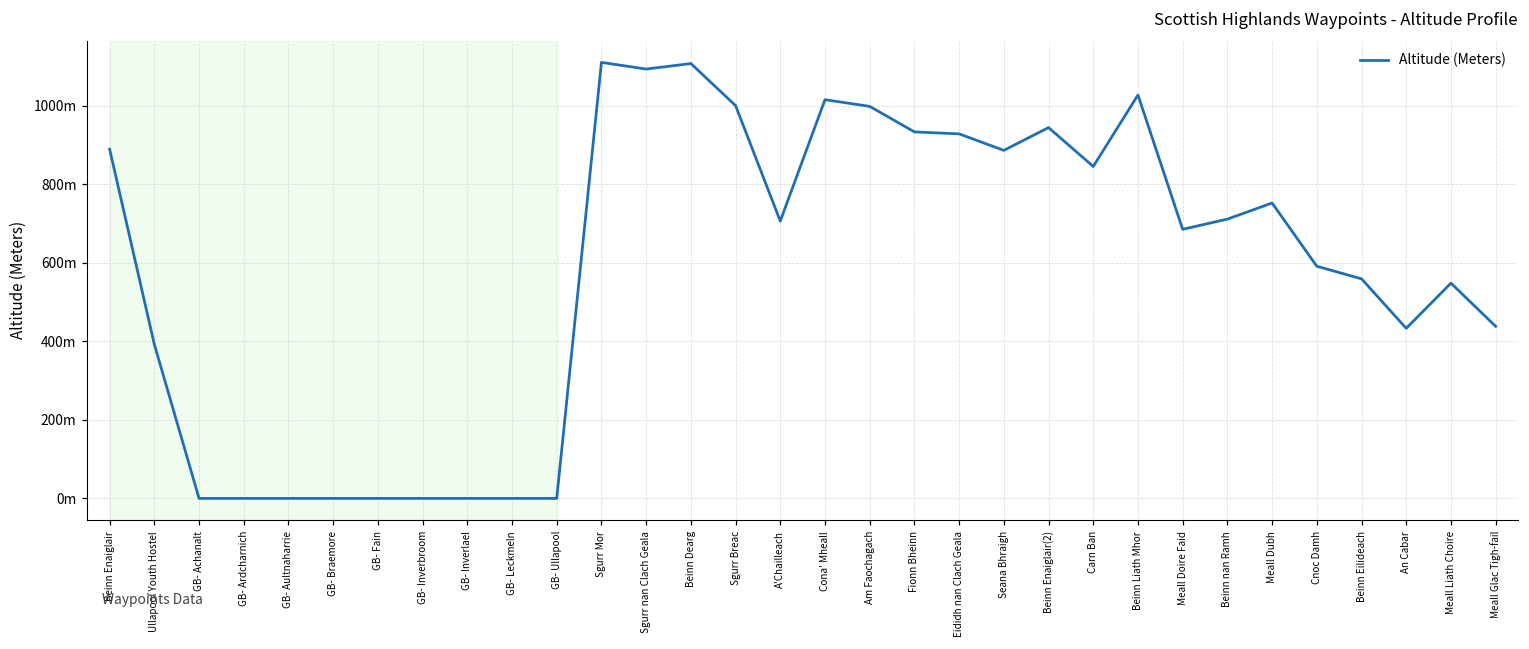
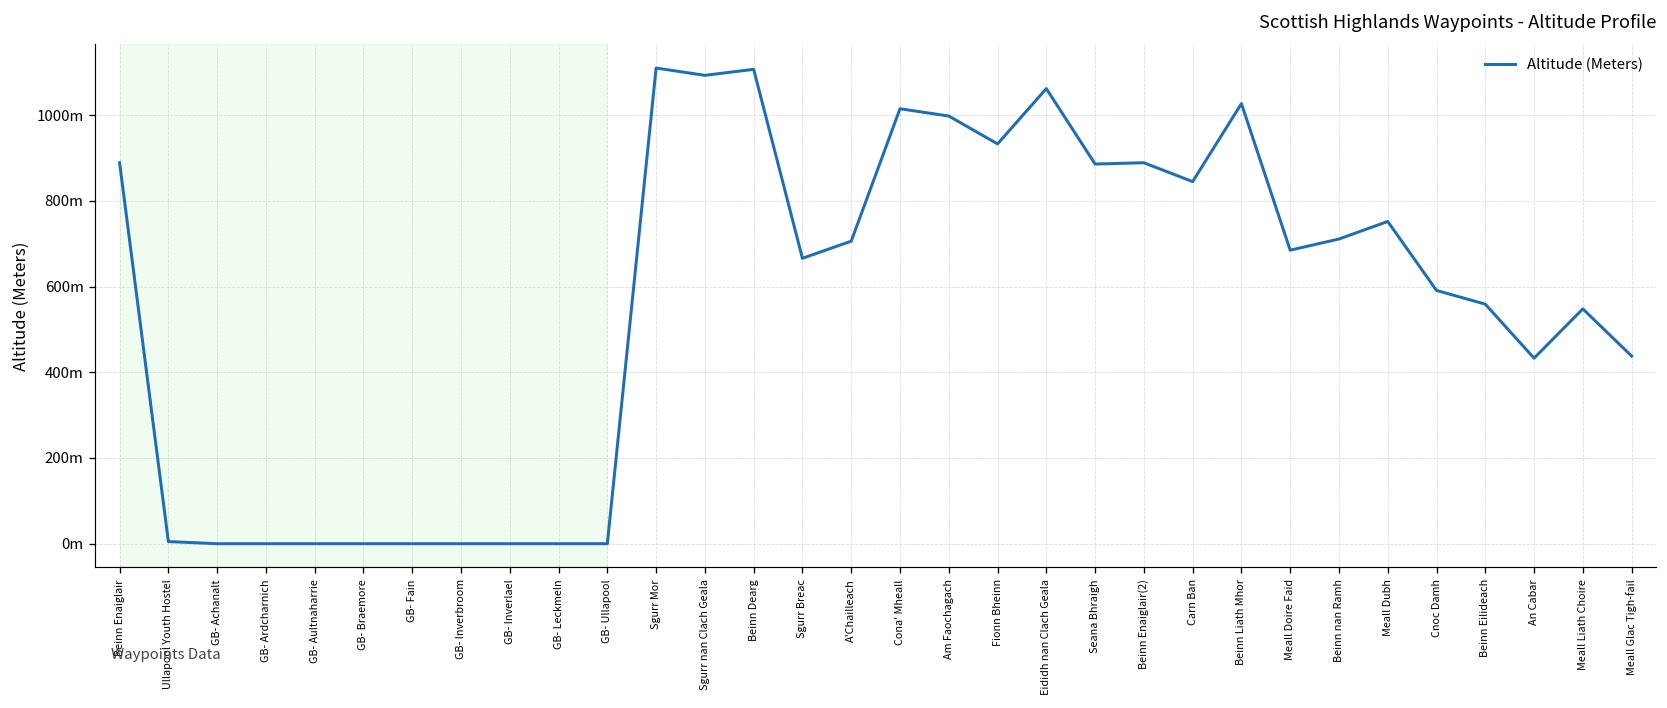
Ullapool Youth Hostel: 390m -> 10m
Sgurr Breac: 1000m -> 670m
Eididh nan Clach Geala: 930m -> 1060m
Beinn Enaiglair(2): 940m -> 890m
